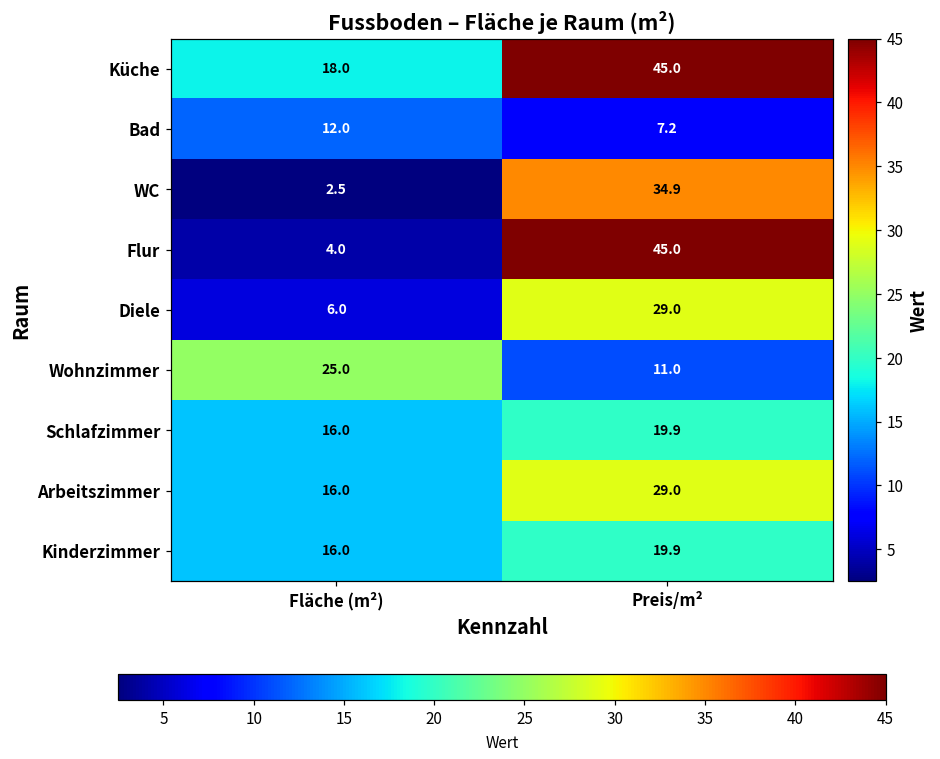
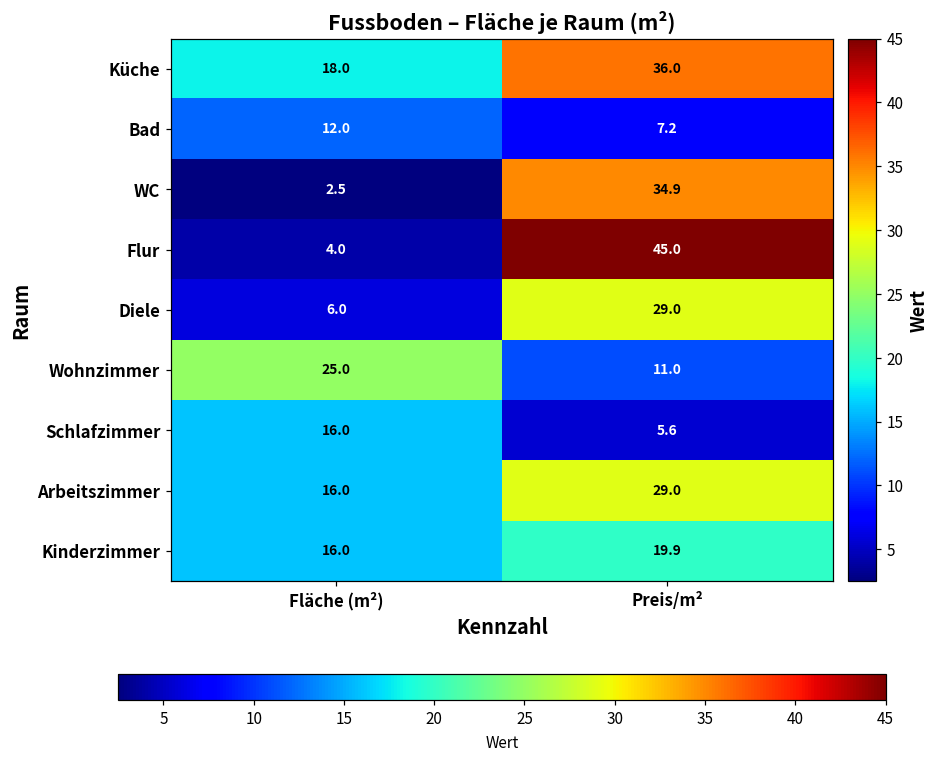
Küche, Preis/m²: 45.0 -> 36.0
Schlafzimmer, Preis/m²: 19.9 -> 5.6
